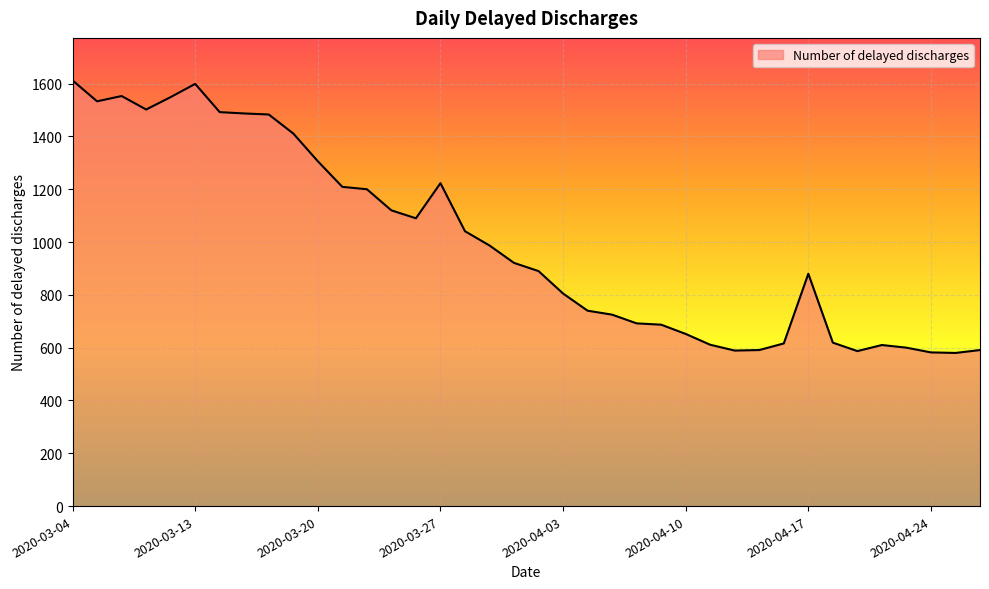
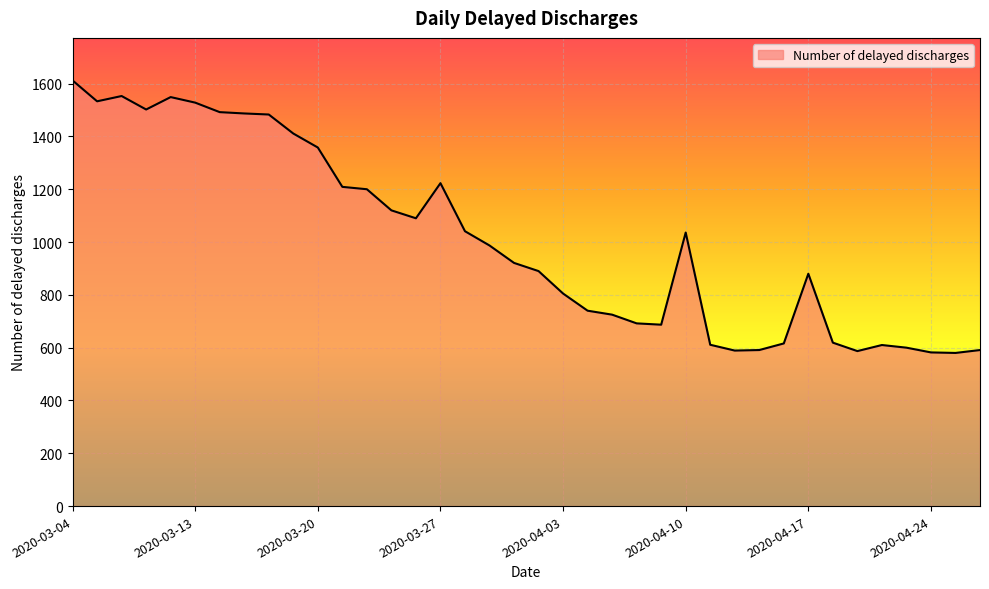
2020-03-13: 1600 -> 1530
2020-03-20: 1310 -> 1360
2020-04-10: 650 -> 1040
